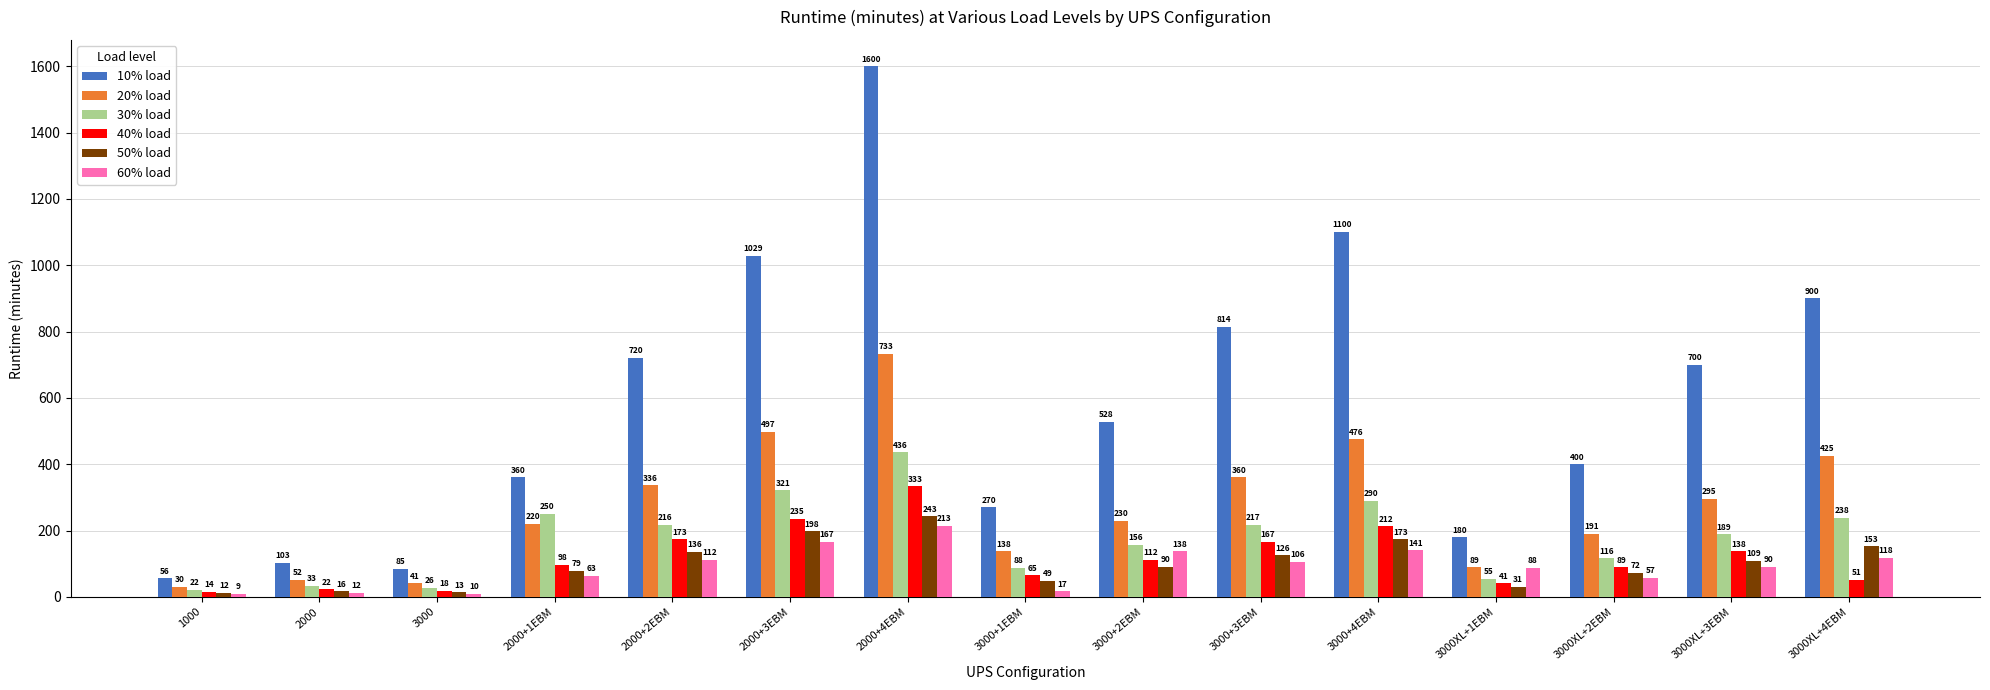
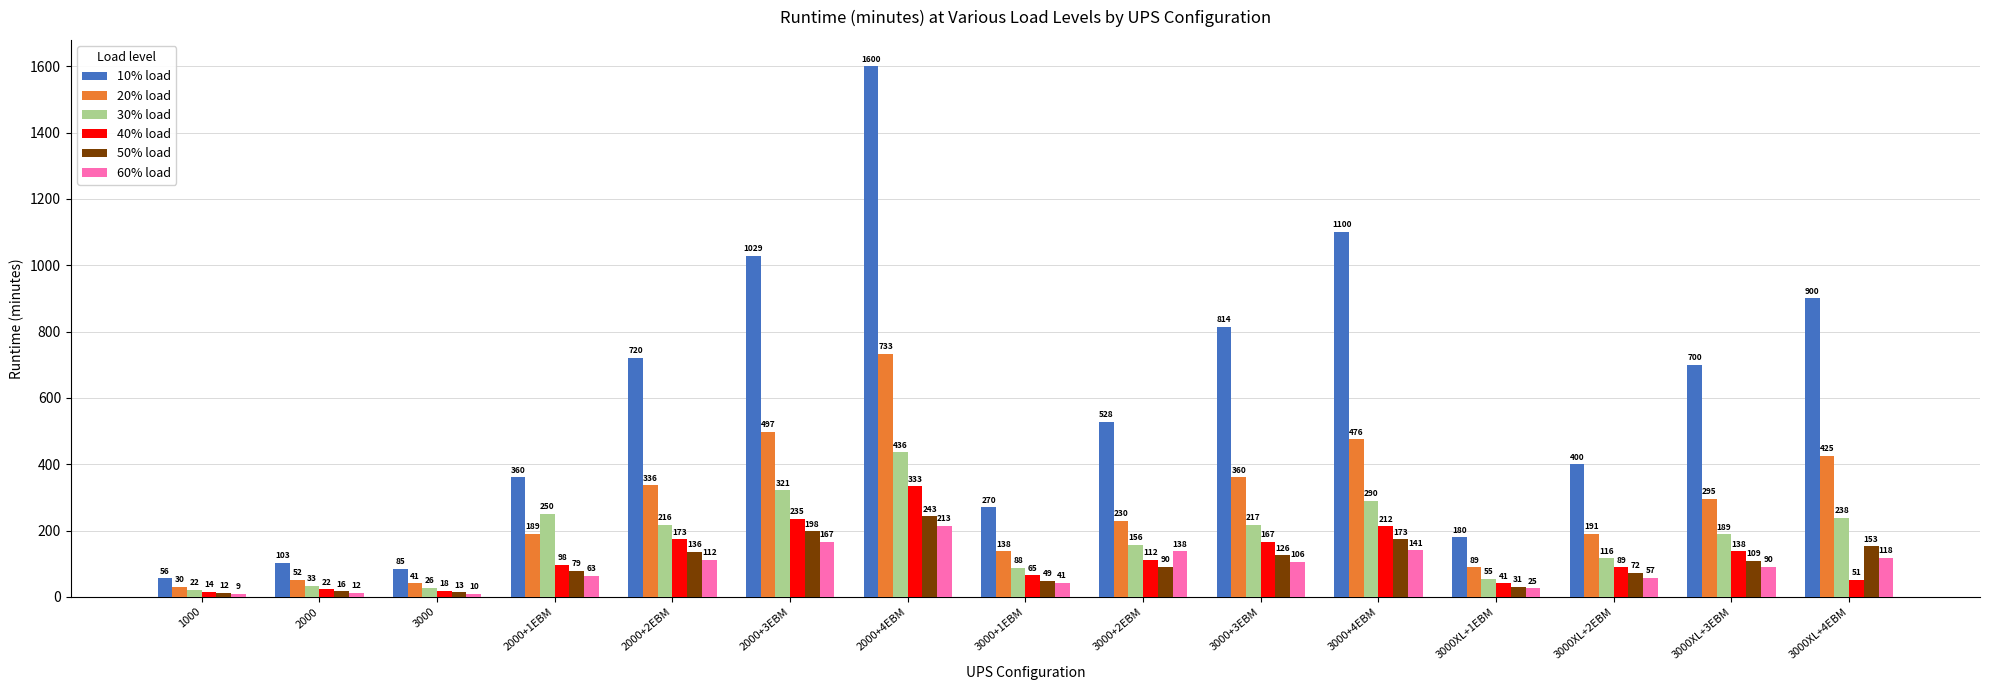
20% load, 2000+1EBM: 220 -> 189
60% load, 3000+1EBM: 17 -> 41
60% load, 3000XL+1EBM: 88 -> 25
